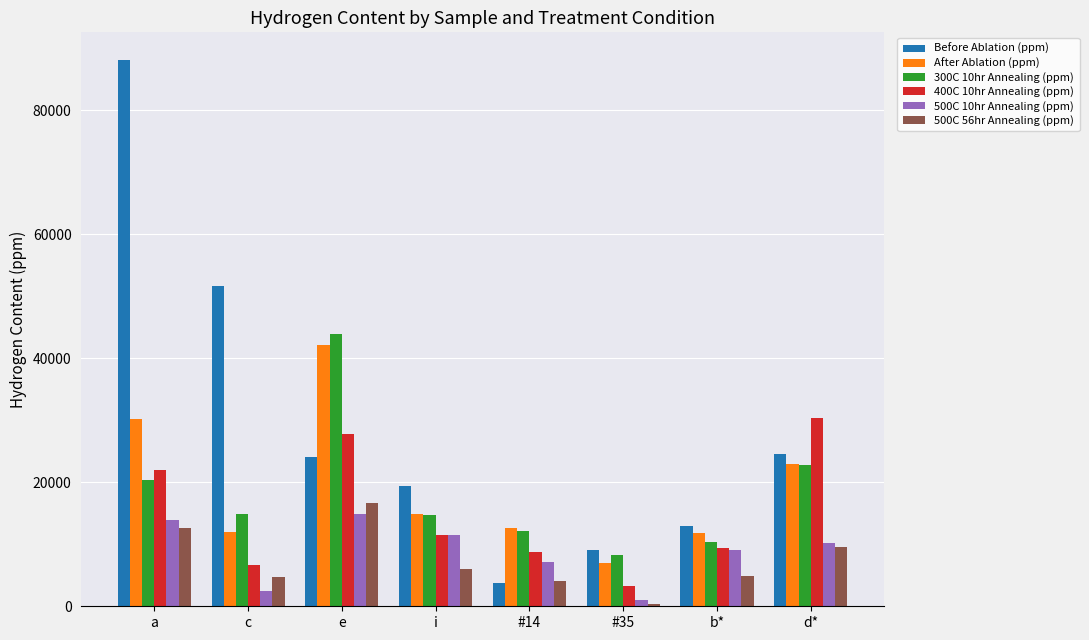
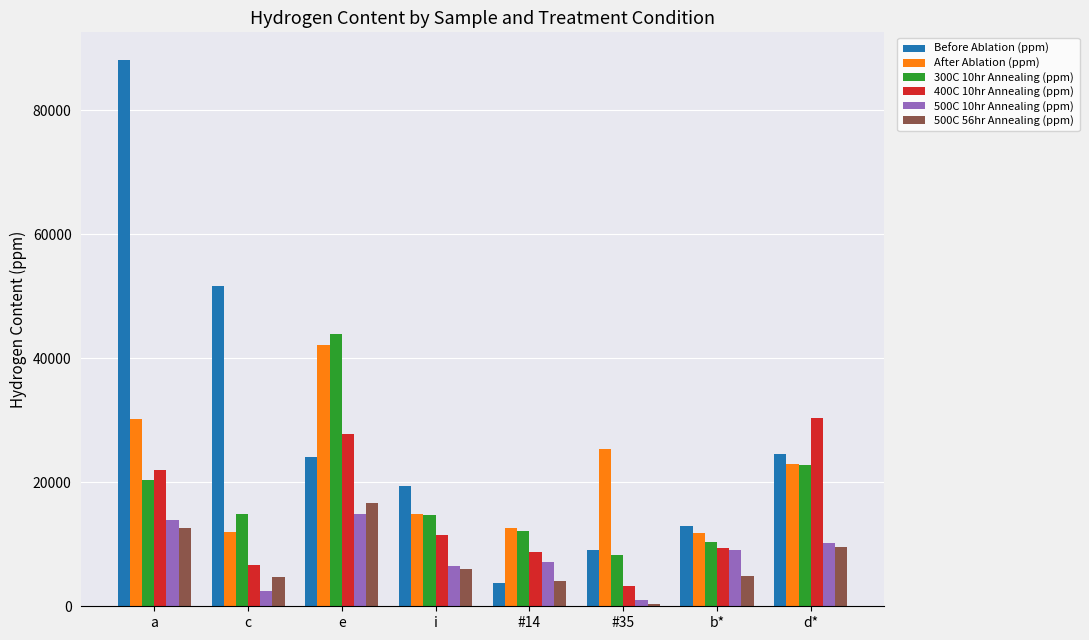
500C 10hr Annealing (ppm), i: 12000 -> 7000
After Ablation (ppm), #35: 7000 -> 25000
